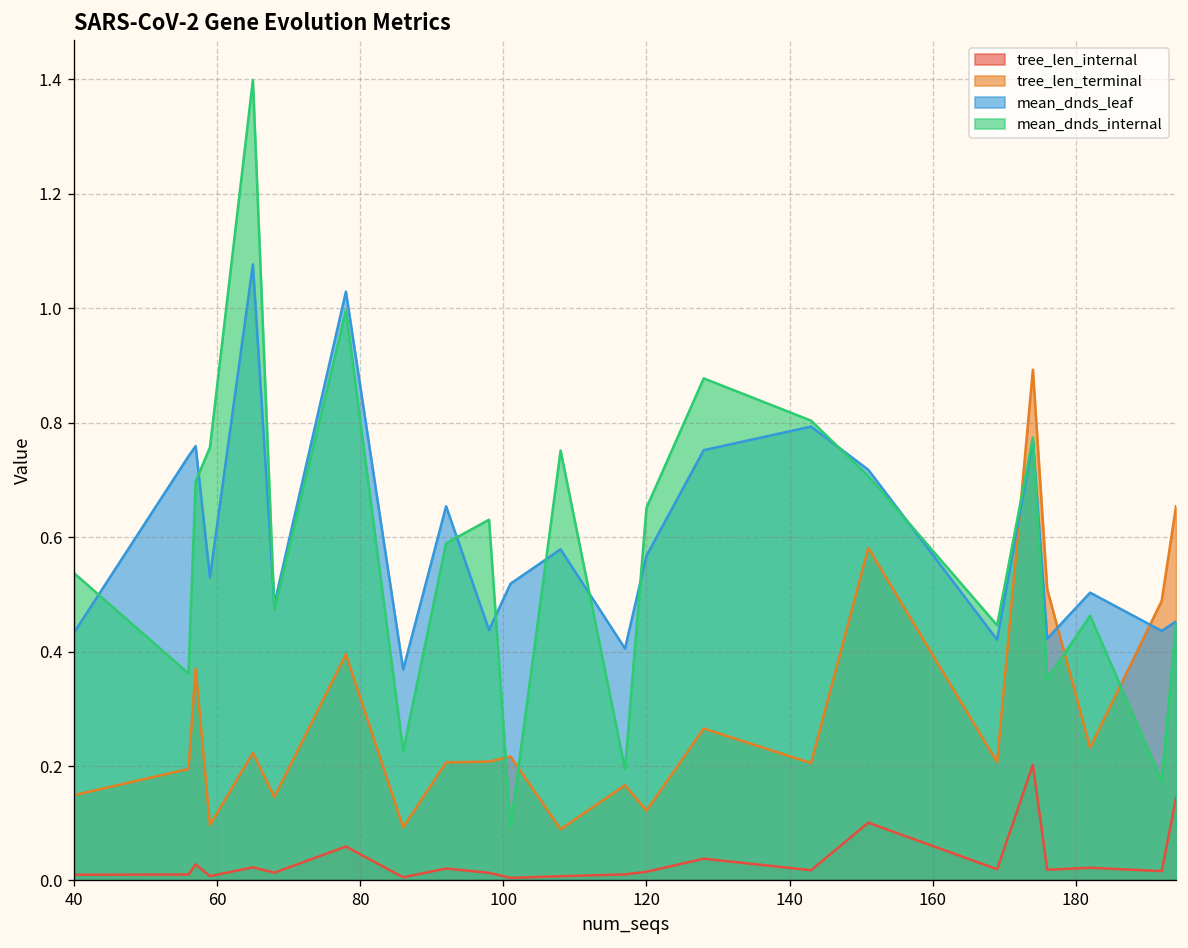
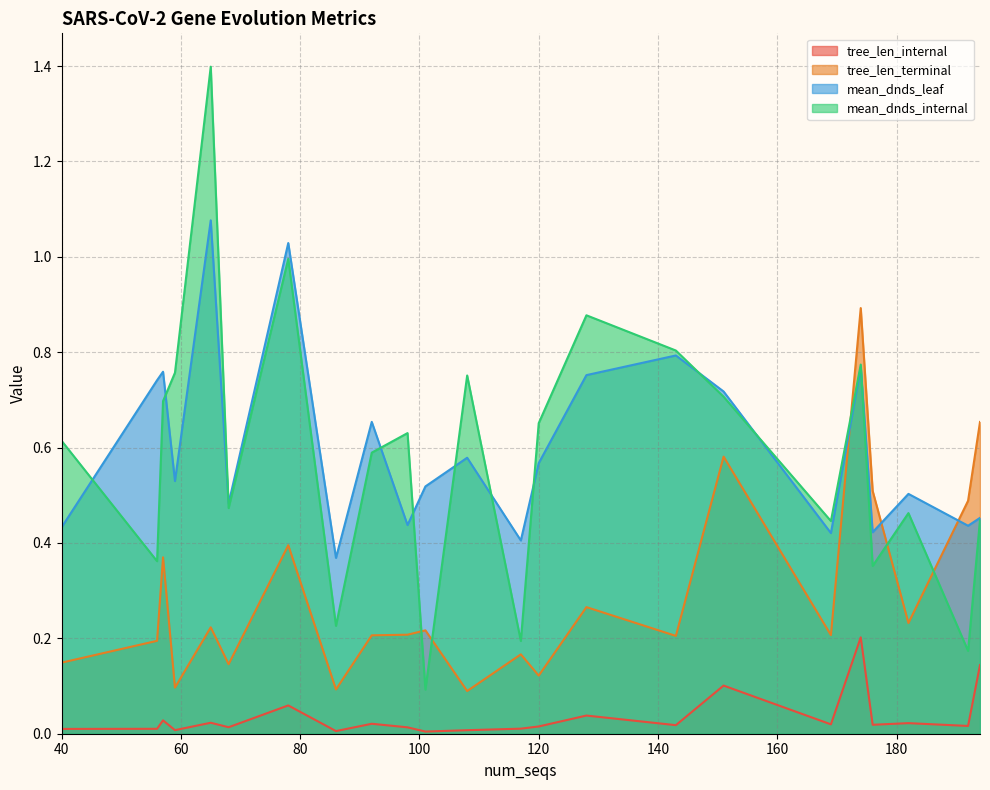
mean_dnds_internal, 40: 0.54 -> 0.61
